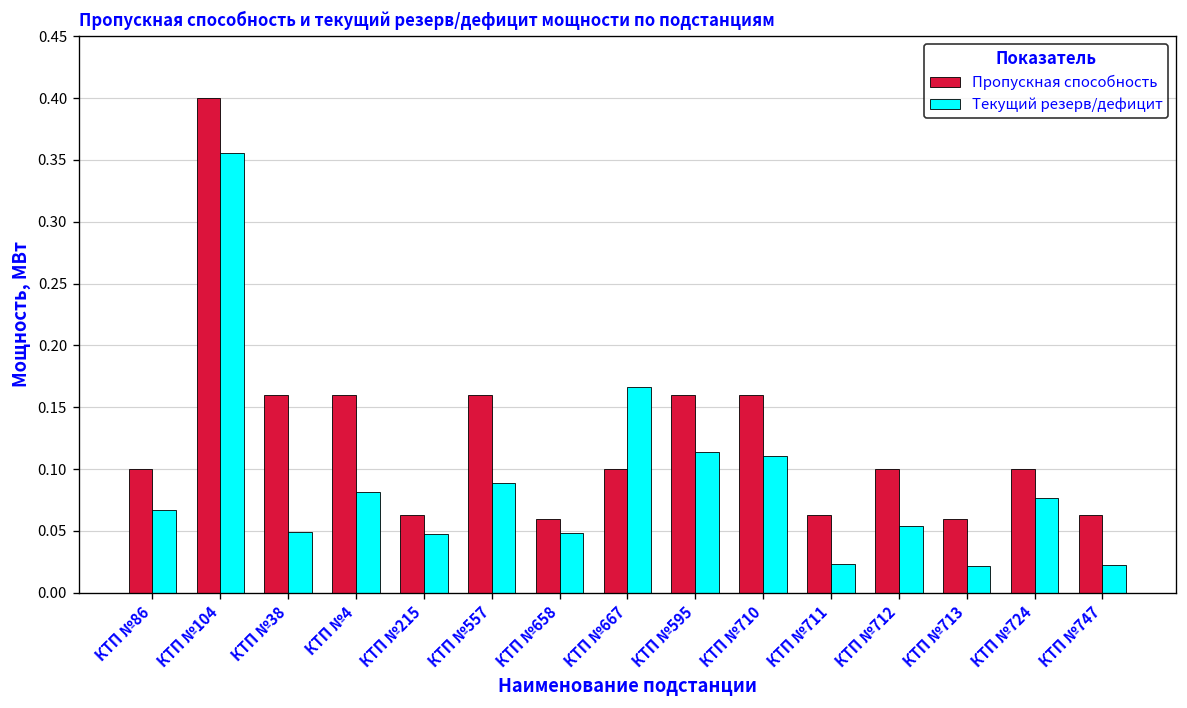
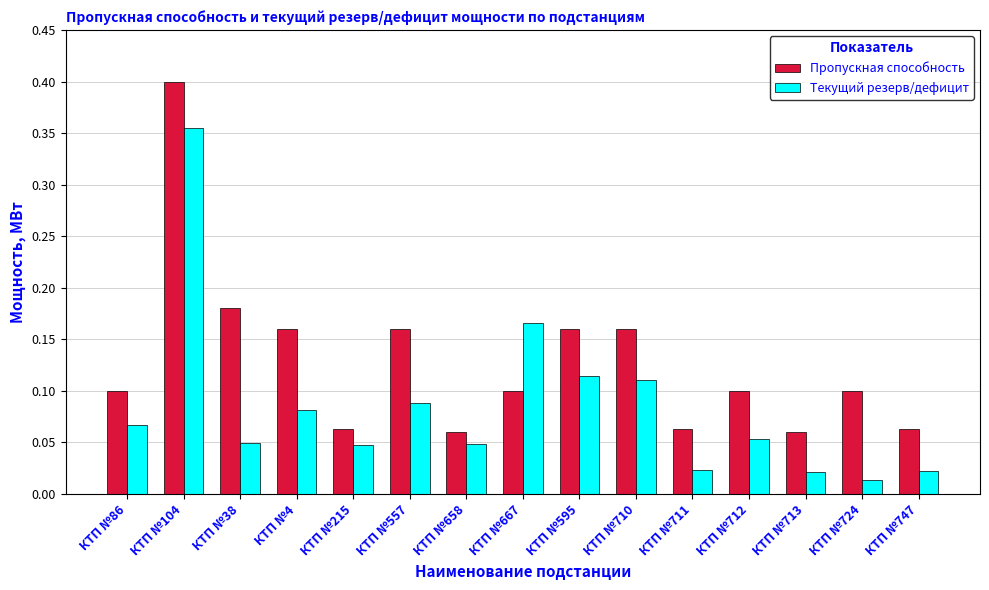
Пропускная способность, КТП №38: 0.16 -> 0.18
Текущий резерв/дефицит, КТП №724: 0.077 -> 0.014
